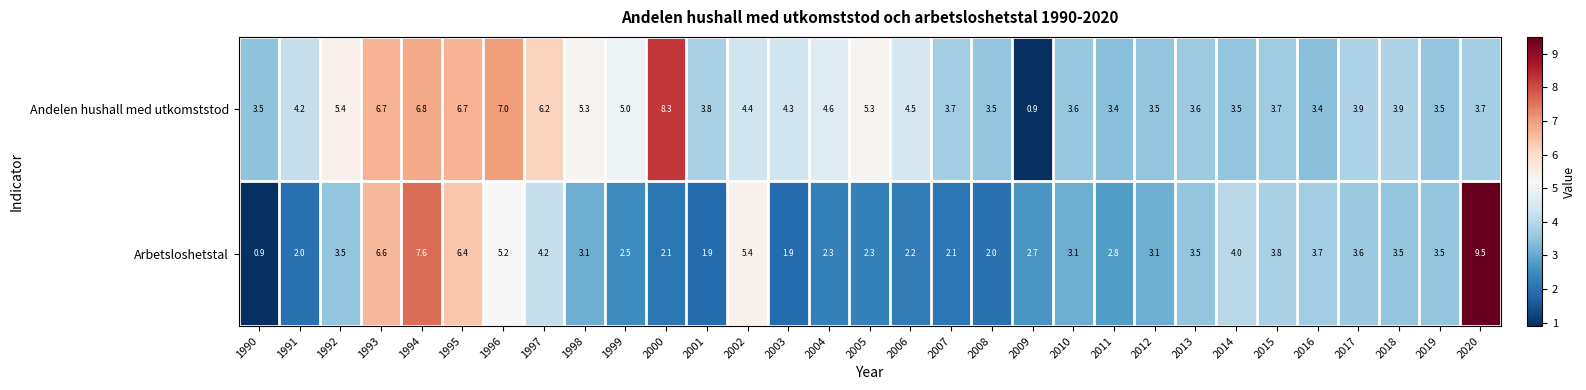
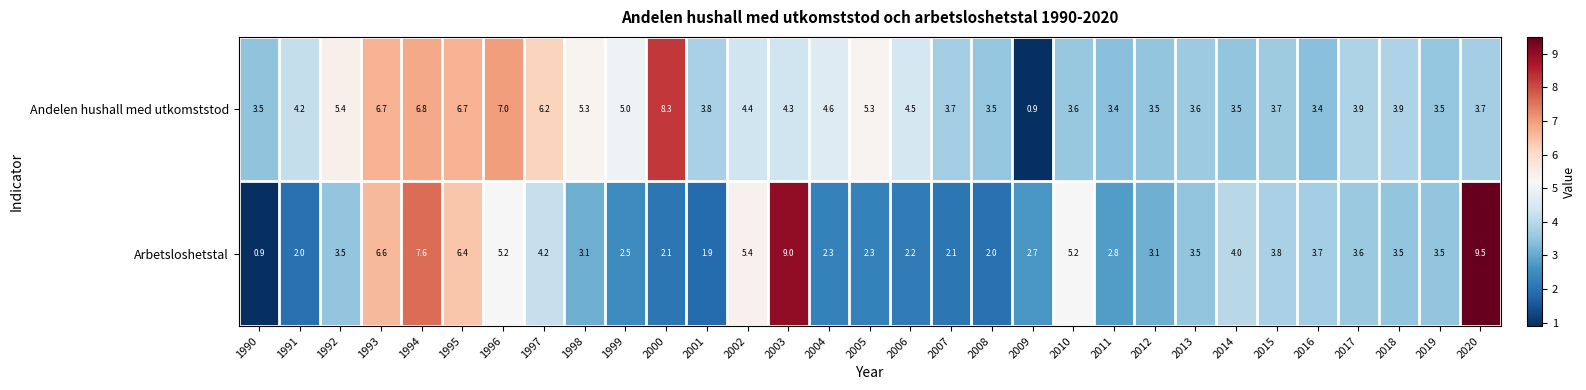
Arbetsloshetstal, 2003: 1.9 -> 9.0
Arbetsloshetstal, 2010: 3.1 -> 5.2
